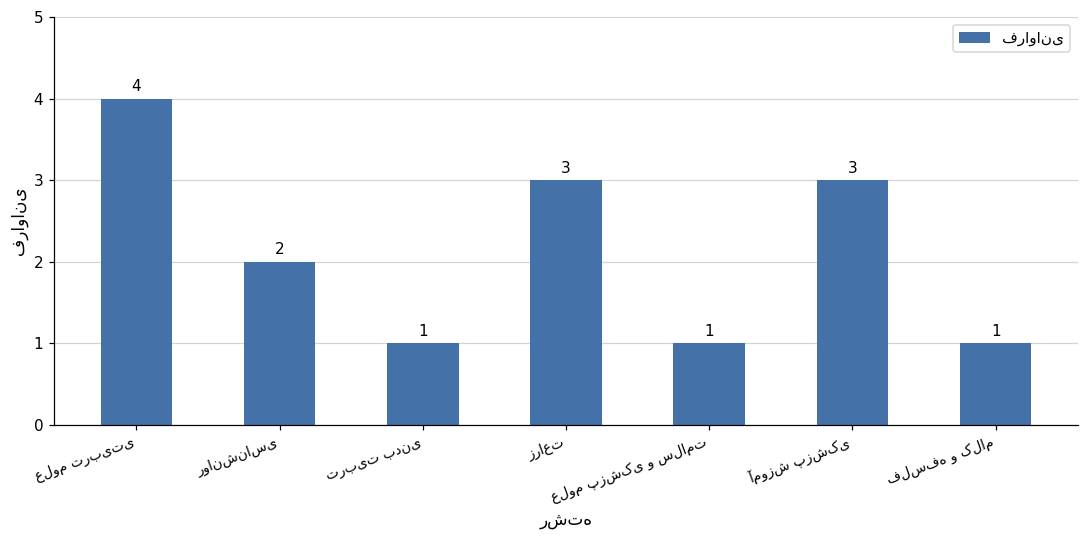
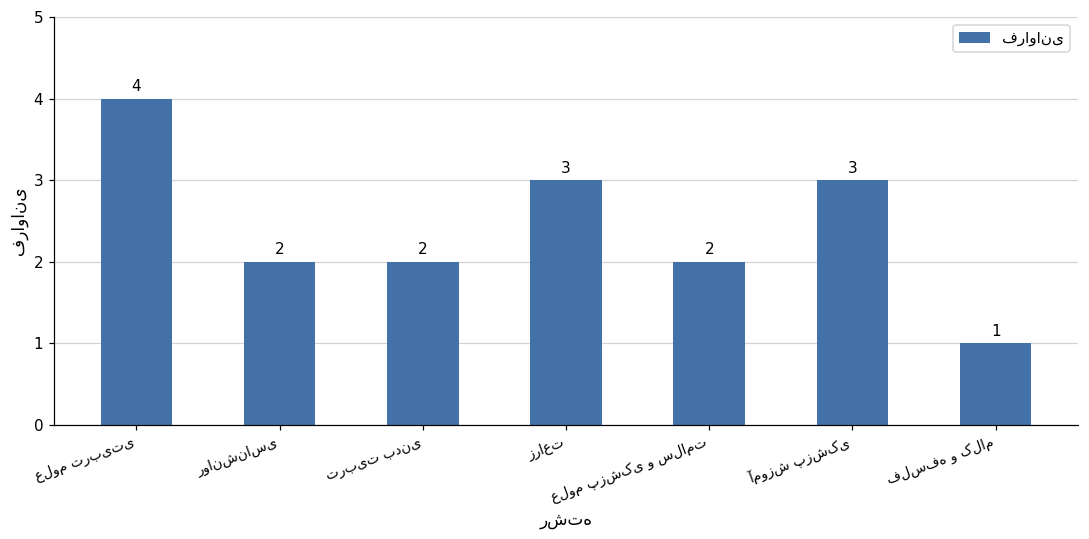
تربیت بدنی: 1 -> 2
علوم پزشکی و سلامت: 1 -> 2
